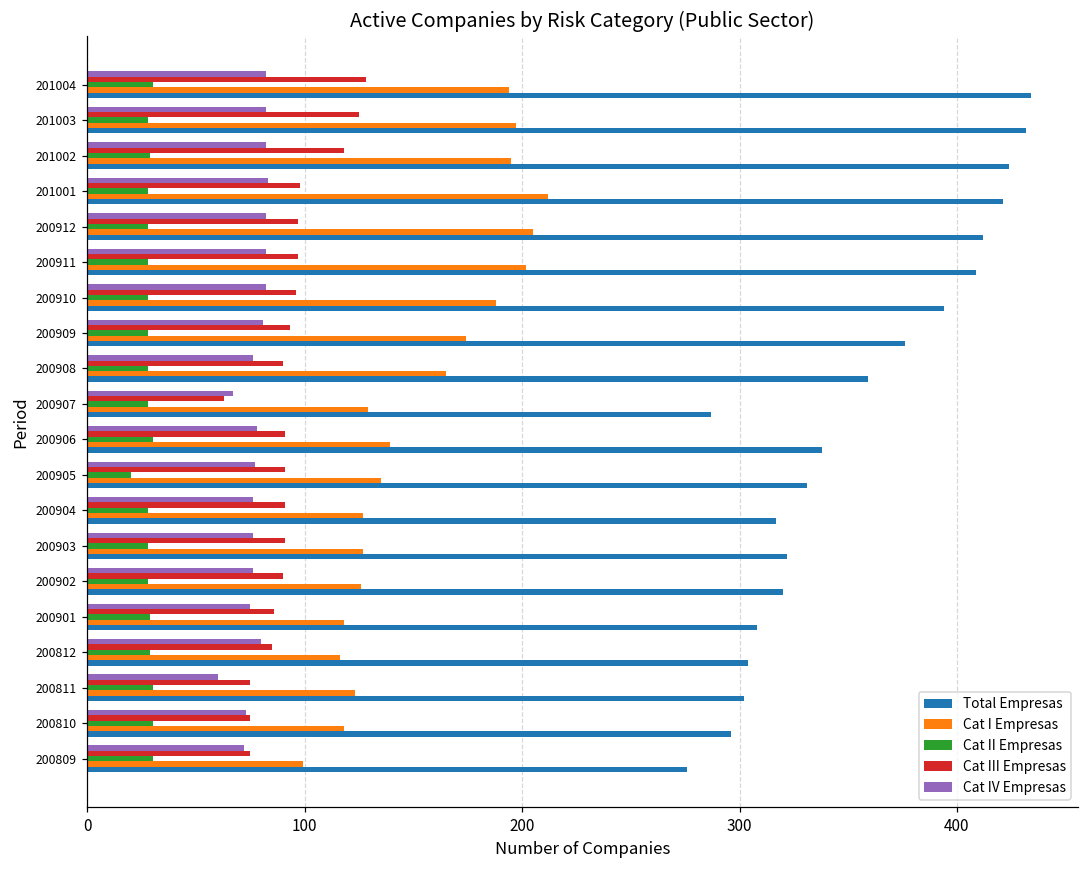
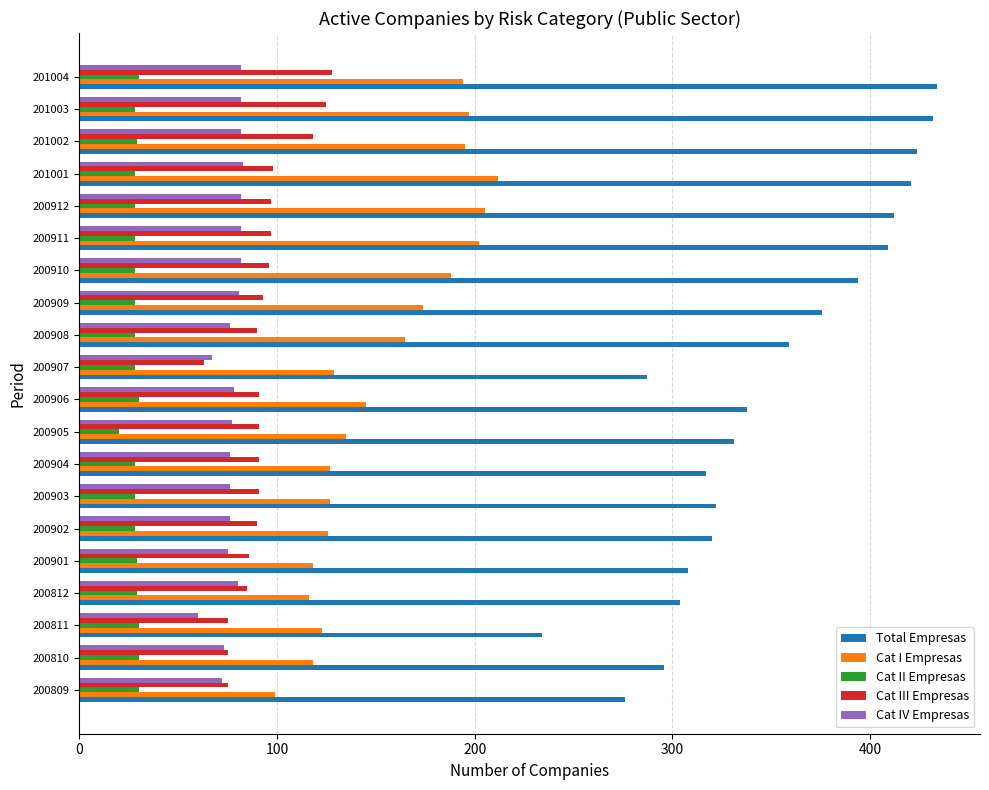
Cat I Empresas, 200906: 139 -> 145
Total Empresas, 200811: 302 -> 234
